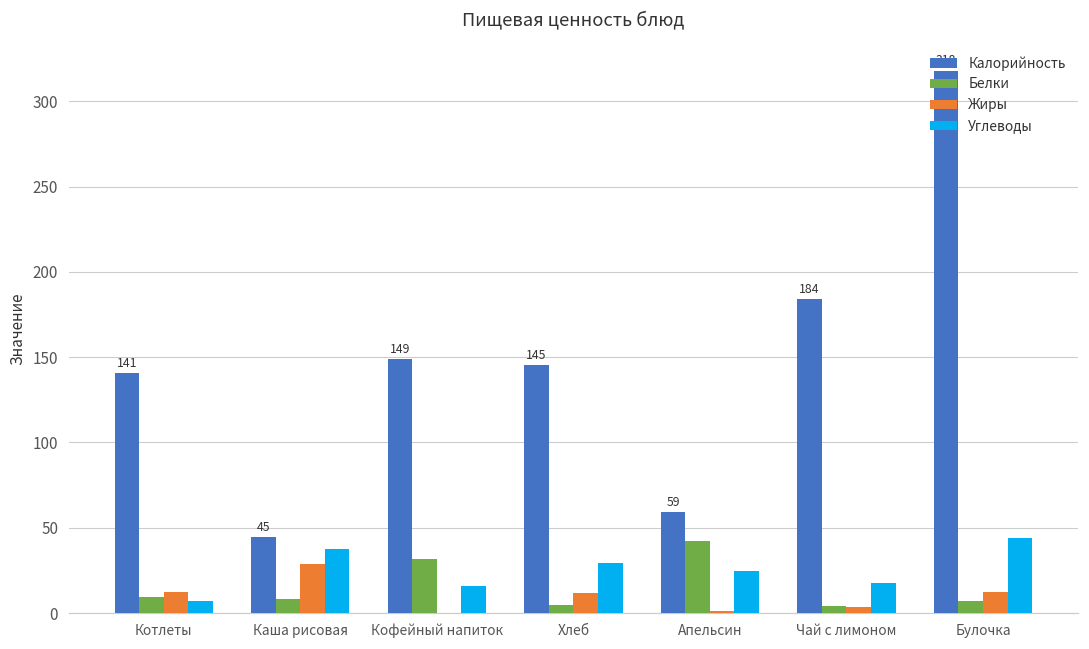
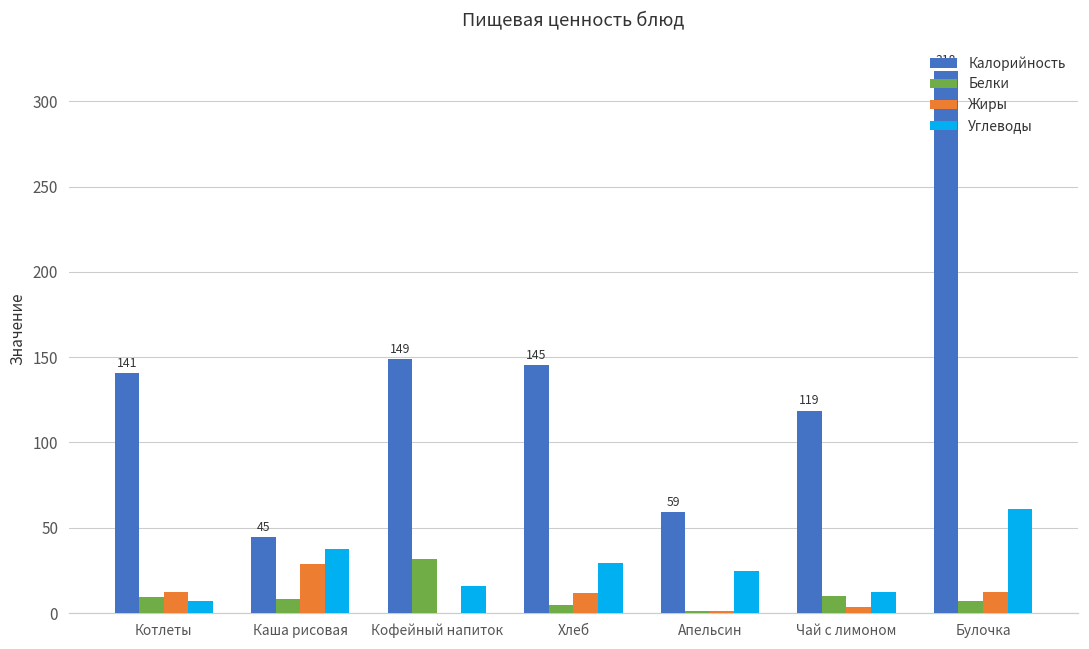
Белки, Апельсин: 43 -> 1
Калорийность, Чай с лимоном: 184 -> 119
Белки, Чай с лимоном: 4 -> 10
Углеводы, Чай с лимоном: 18 -> 12
Углеводы, Булочка: 44 -> 61
